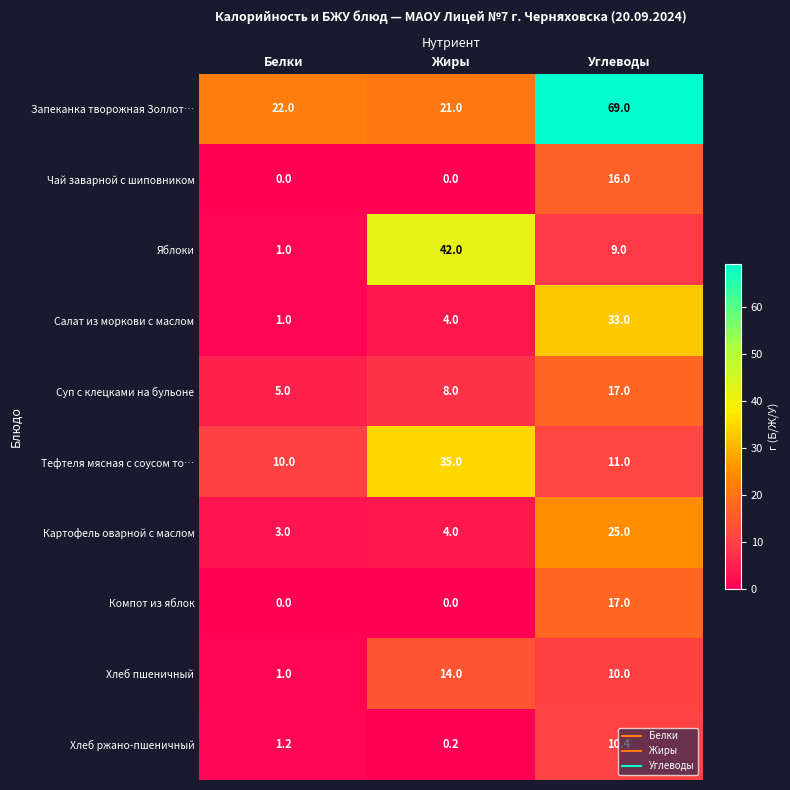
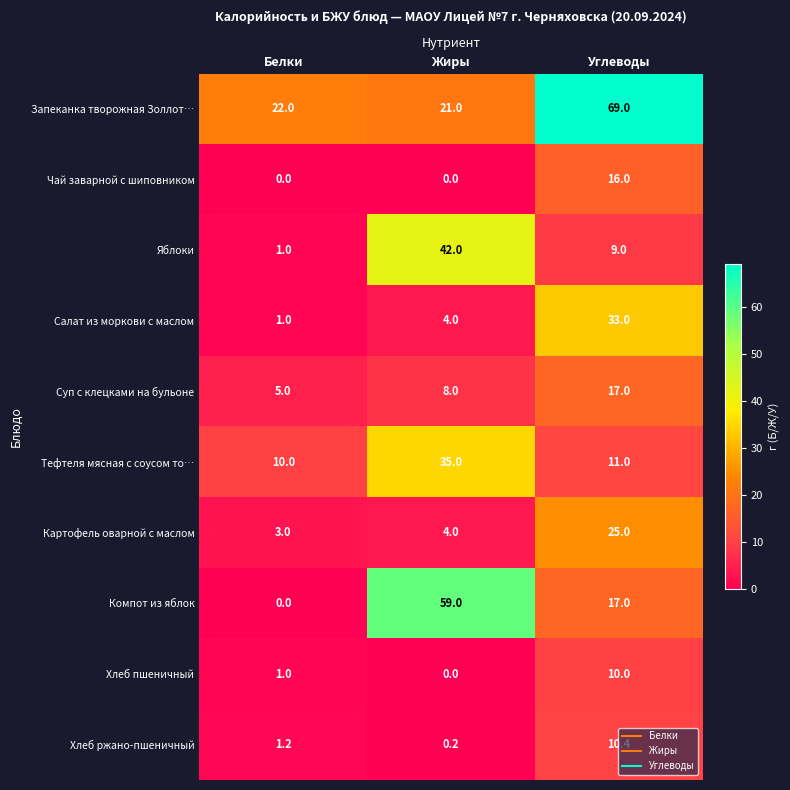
Компот из яблок, Жиры: 0.0 -> 59.0
Хлеб пшеничный, Жиры: 14.0 -> 0.0
